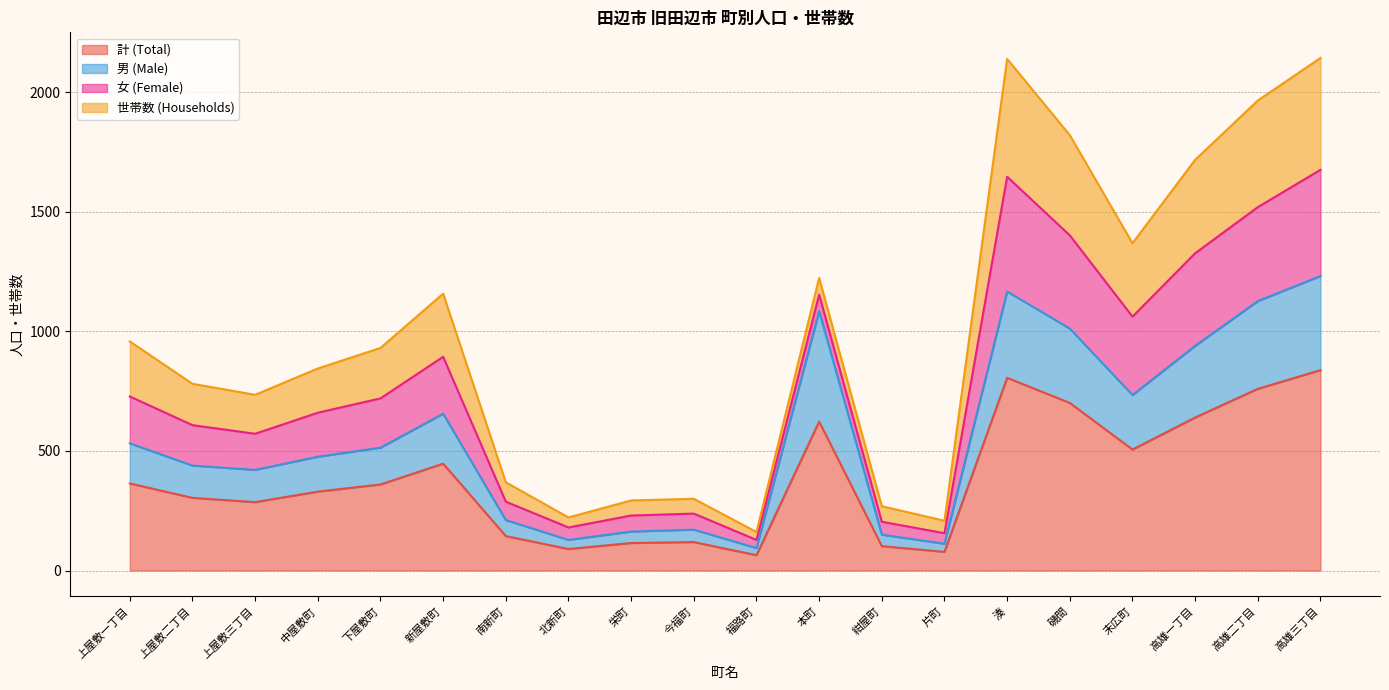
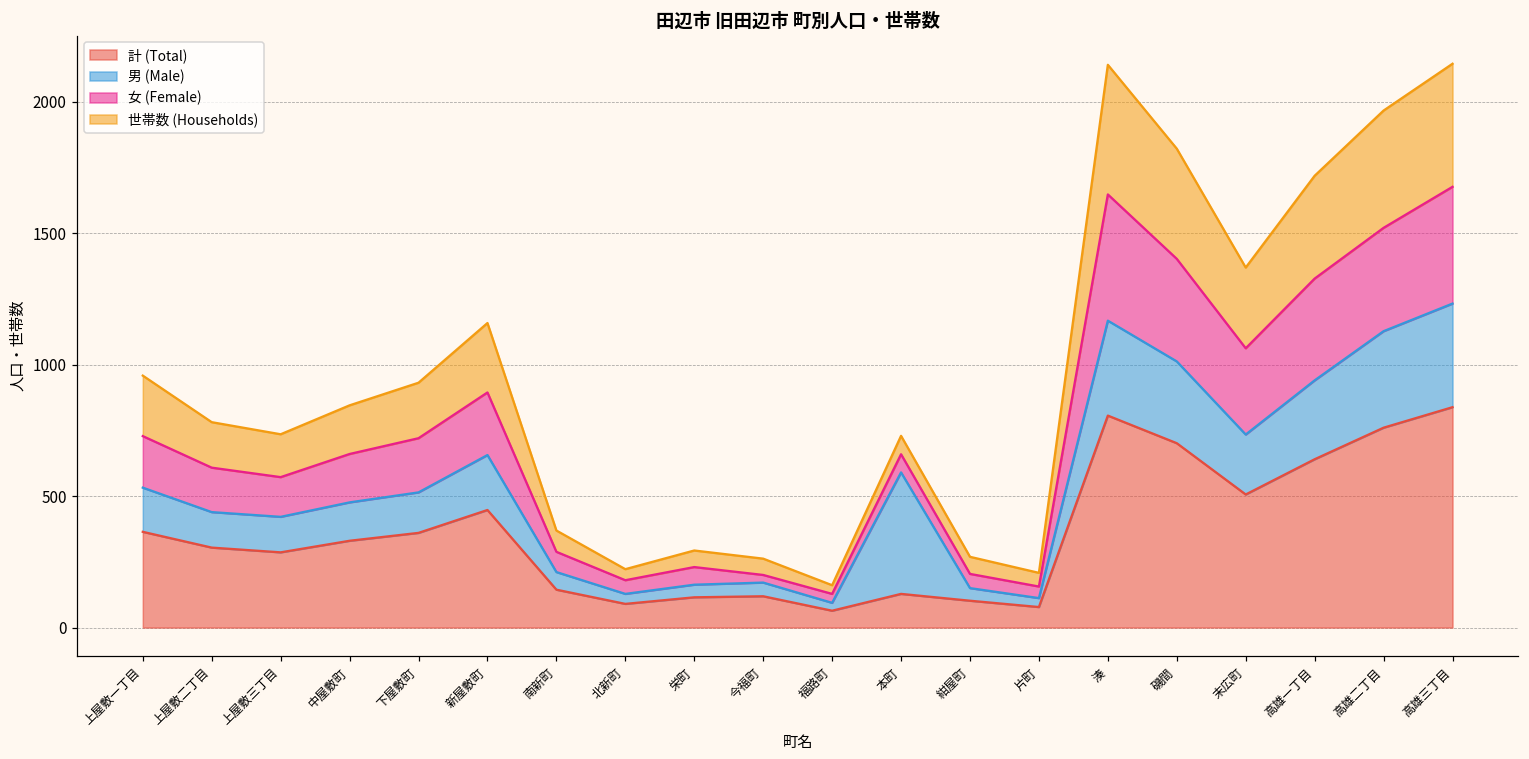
女 (Female), 今福町: 70 -> 30
計 (Total), 本町: 620 -> 130
